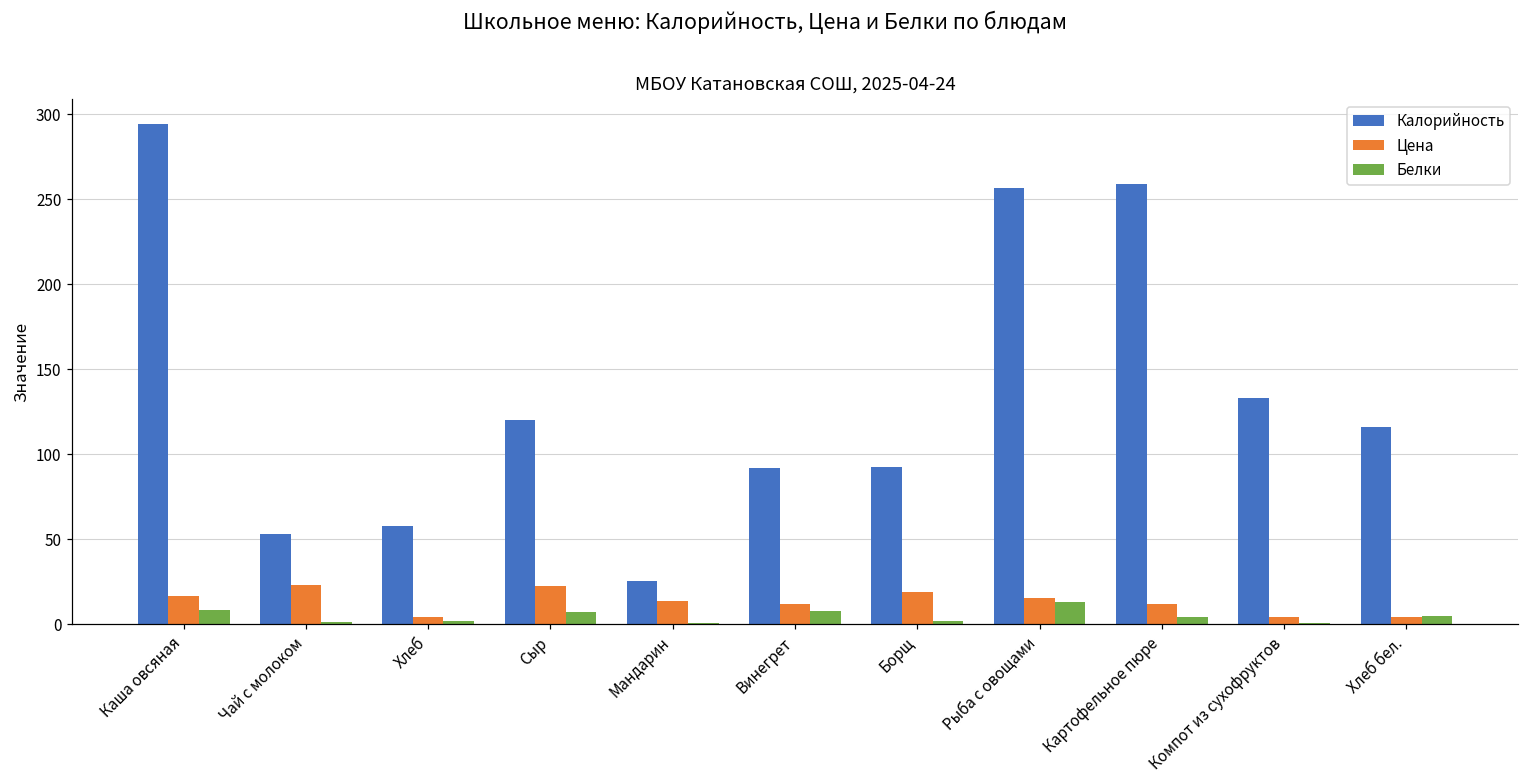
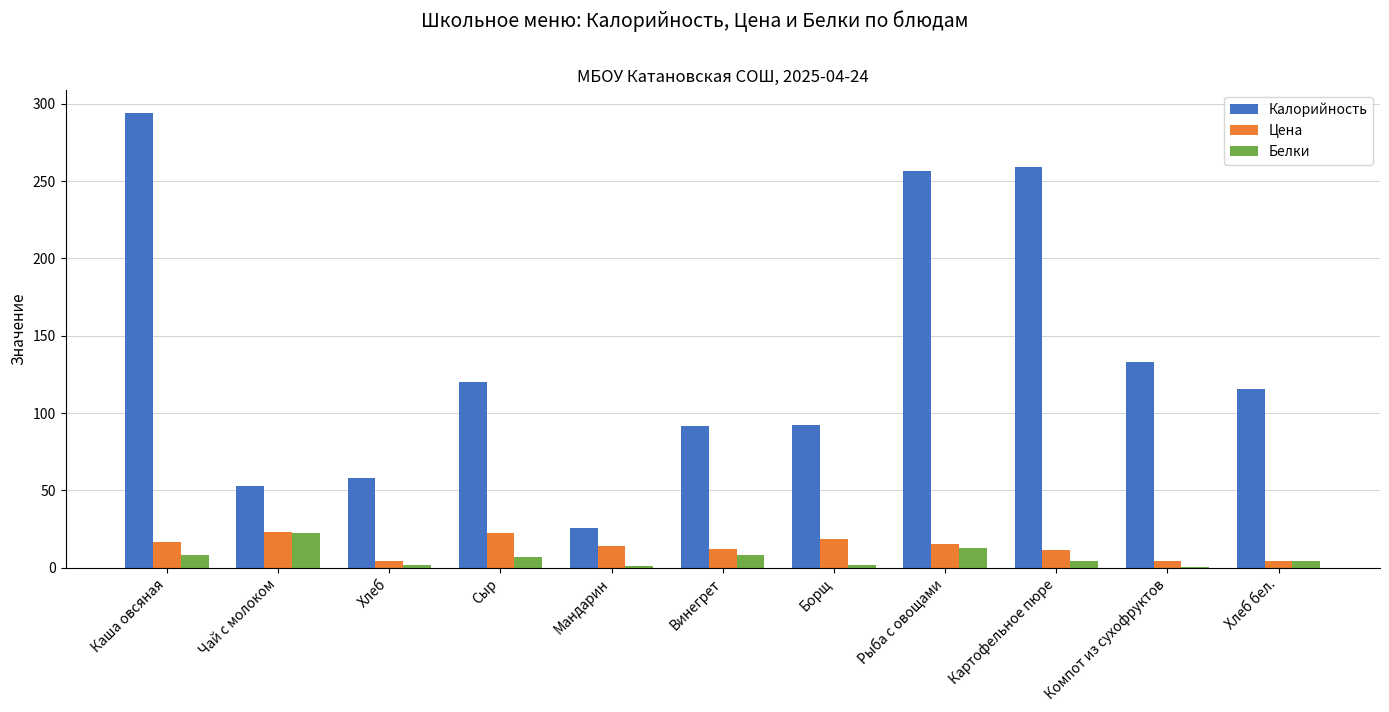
Белки, Чай с молоком: 2 -> 22
